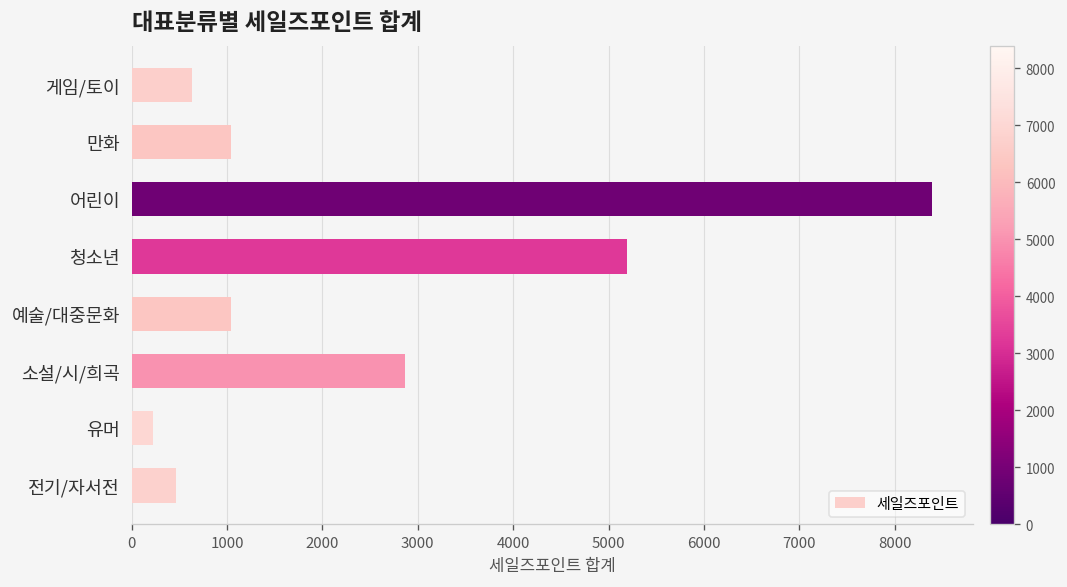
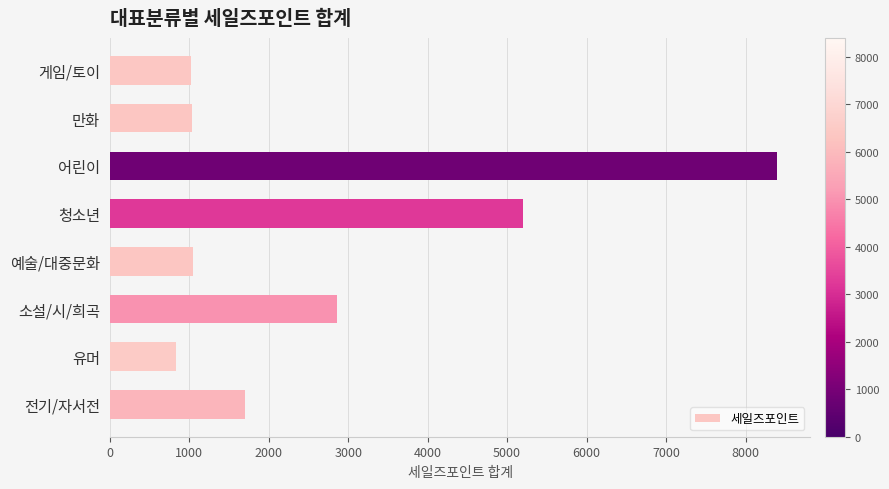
게임/토이: 600 -> 1000
유머: 200 -> 800
전기/자서전: 500 -> 1700
